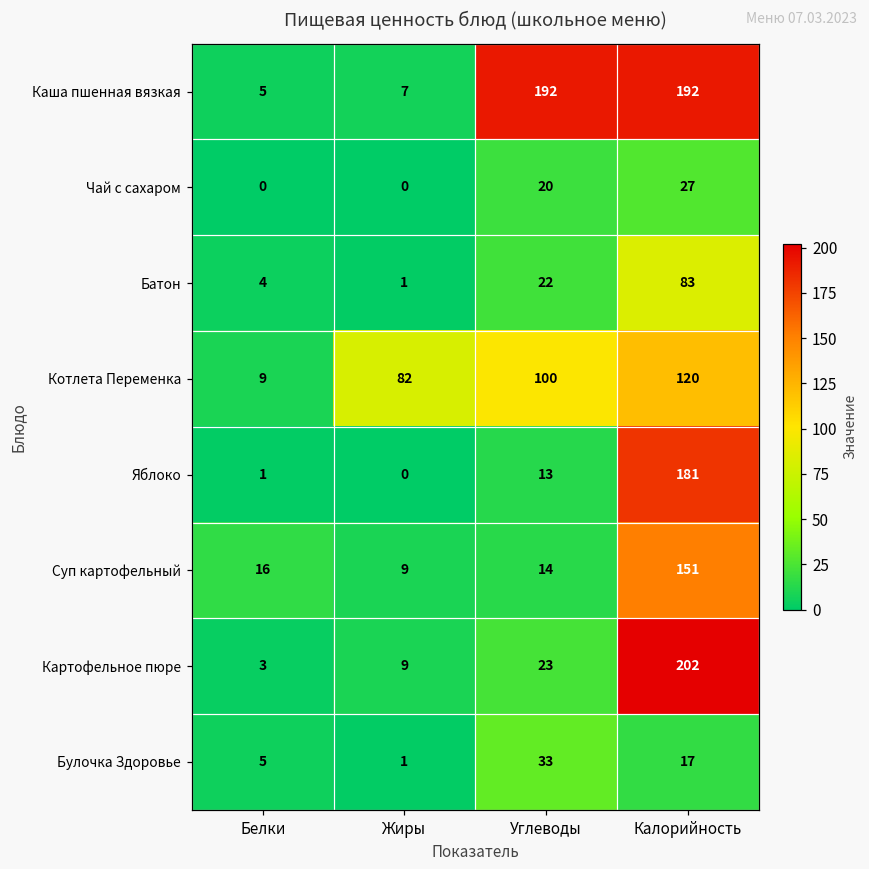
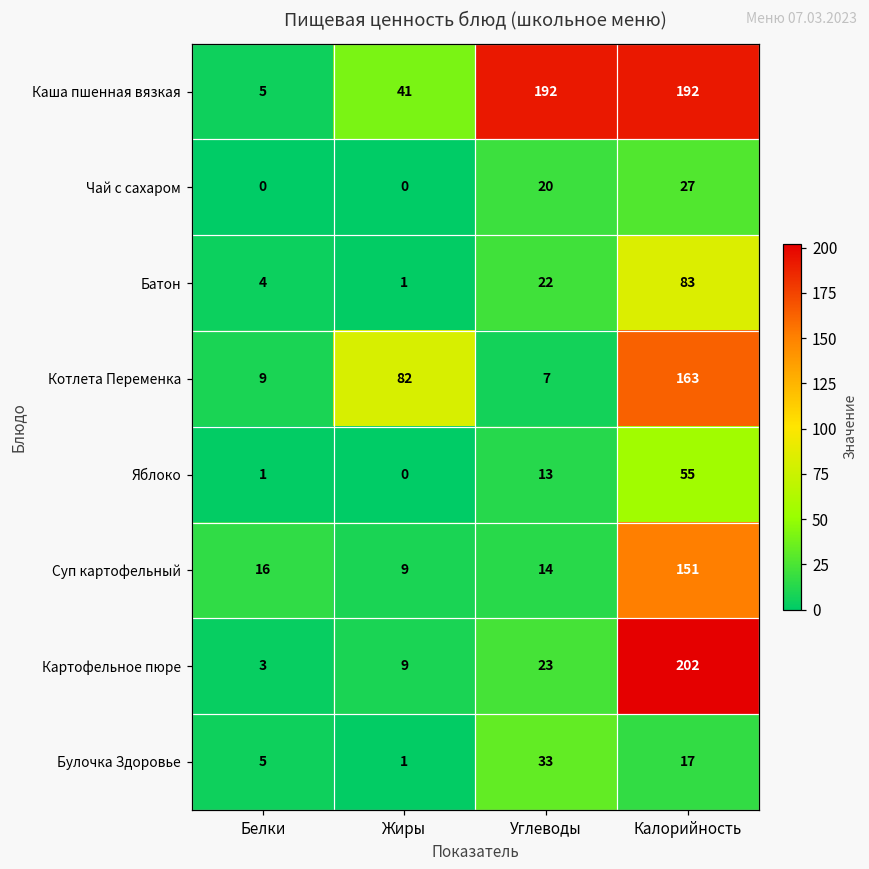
Каша пшенная вязкая, Жиры: 7 -> 41
Котлета Переменка, Углеводы: 100 -> 7
Котлета Переменка, Калорийность: 120 -> 163
Яблоко, Калорийность: 181 -> 55
